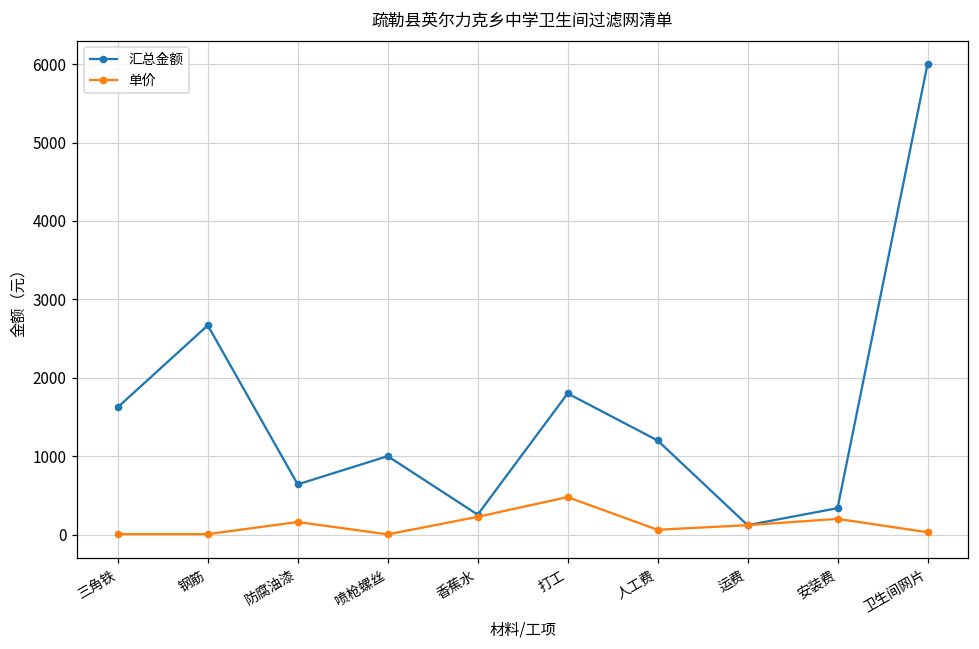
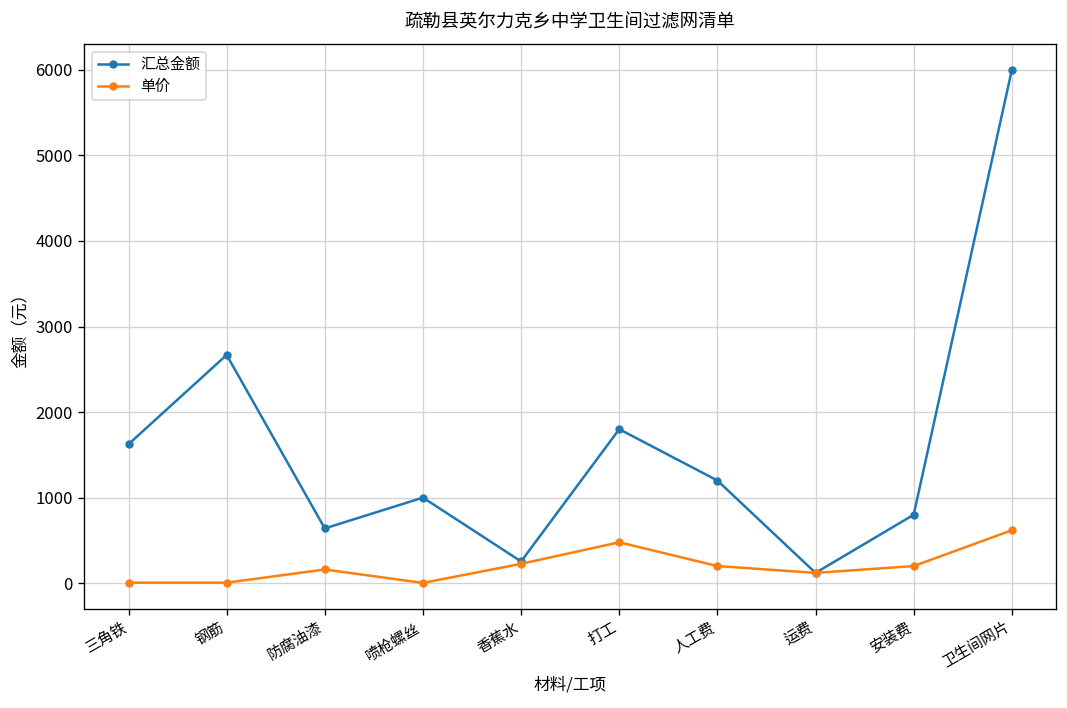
单价, 人工费: 100 -> 200
汇总金额, 安装费: 300 -> 800
单价, 卫生间网片: 0 -> 600
